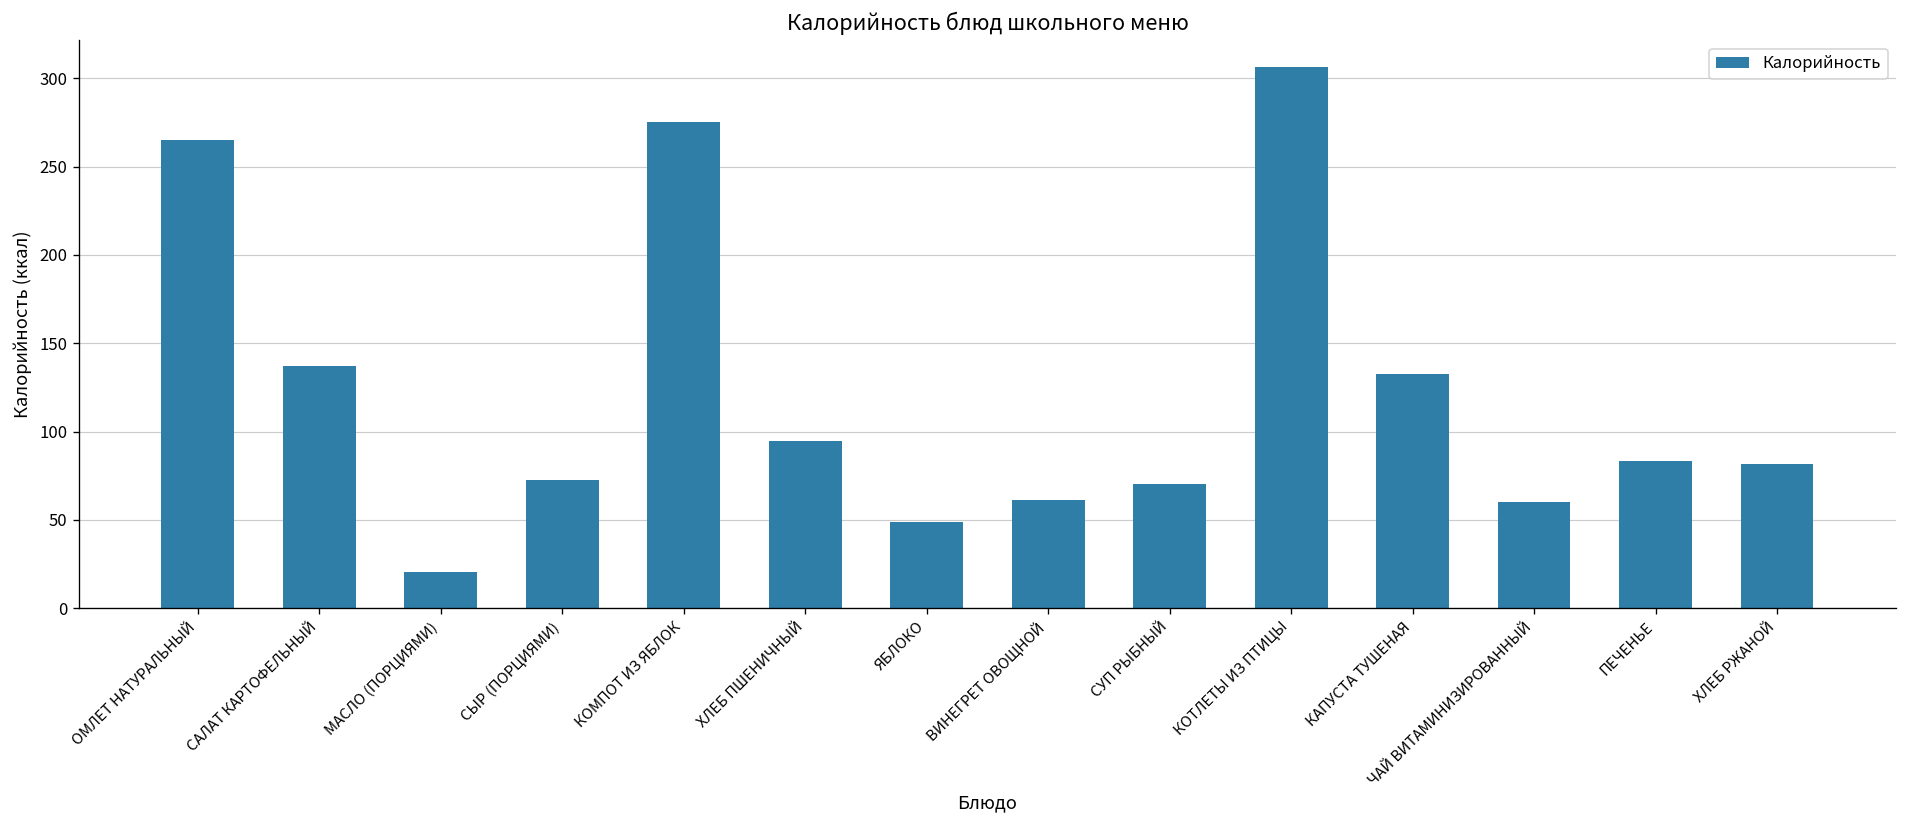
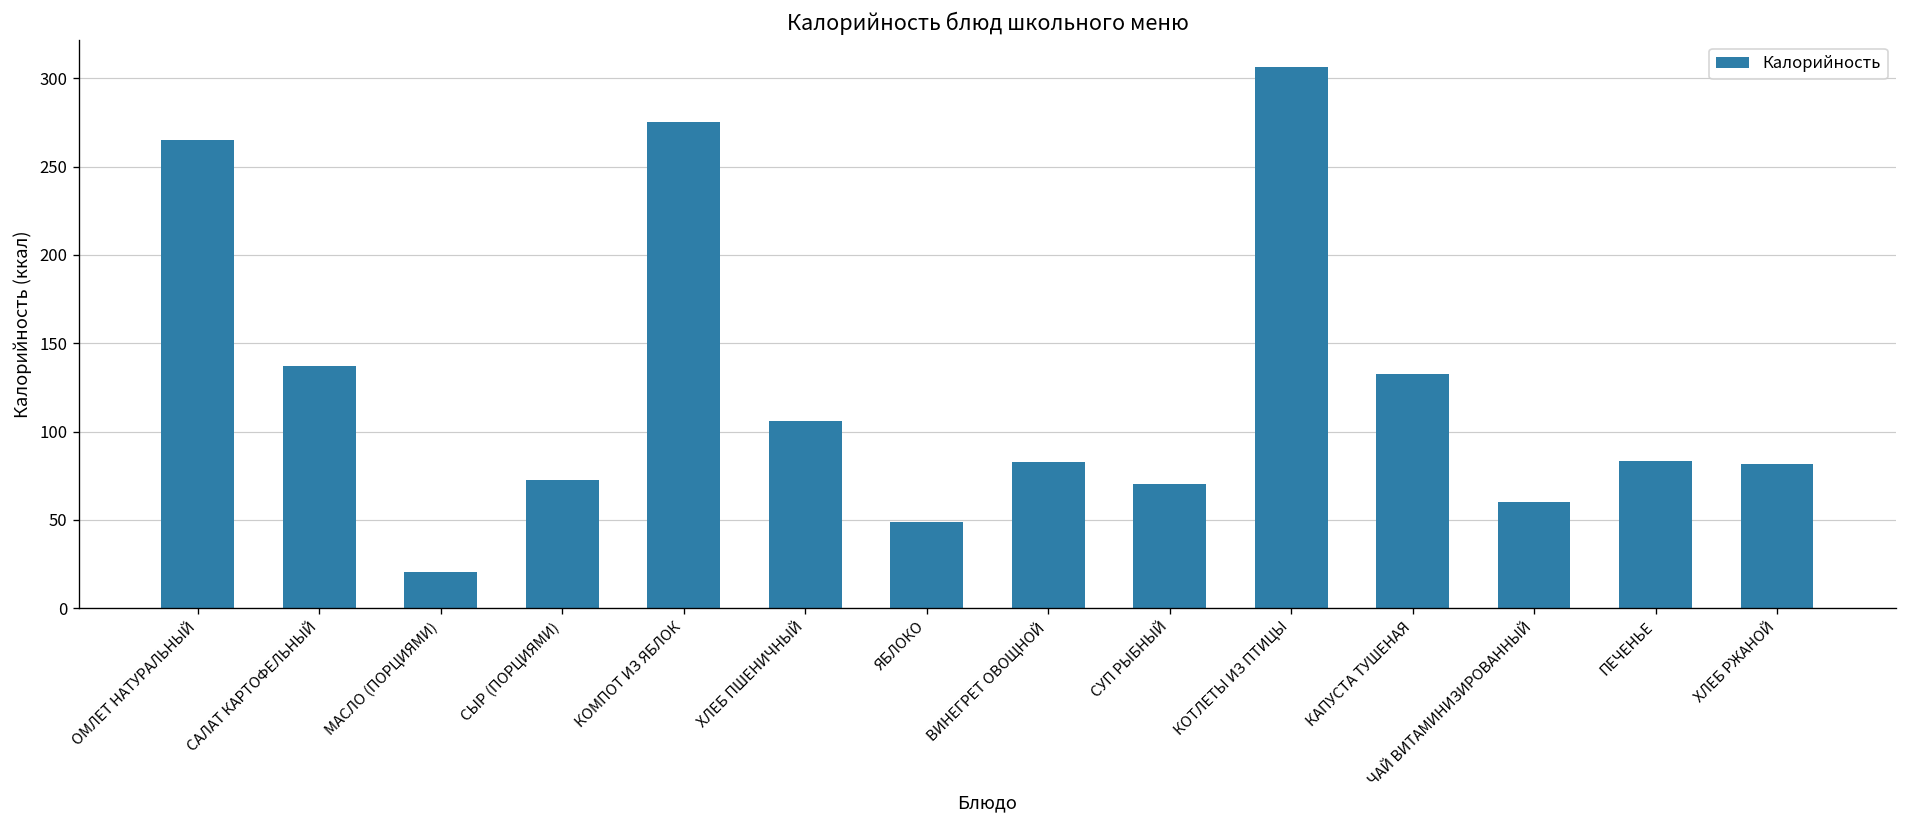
ХЛЕБ ПШЕНИЧНЫЙ: 95 -> 106
ВИНЕГРЕТ ОВОЩНОЙ: 61 -> 83
